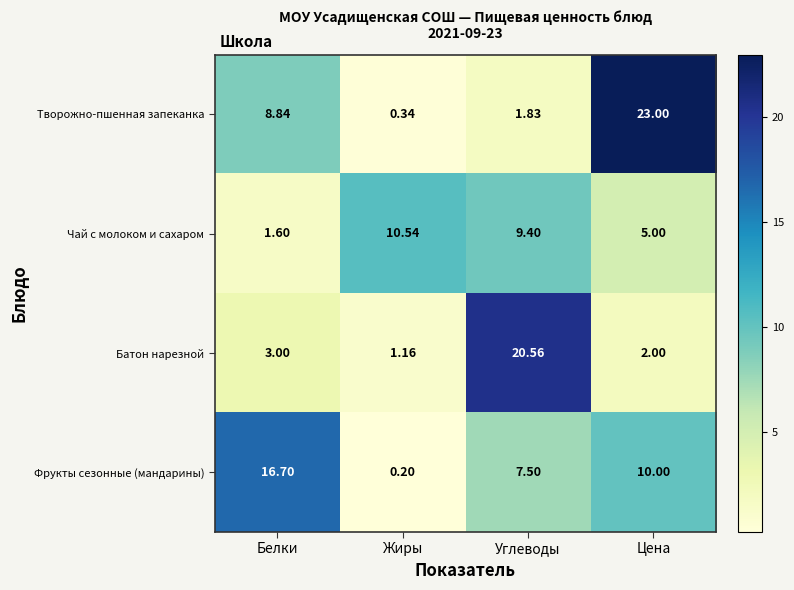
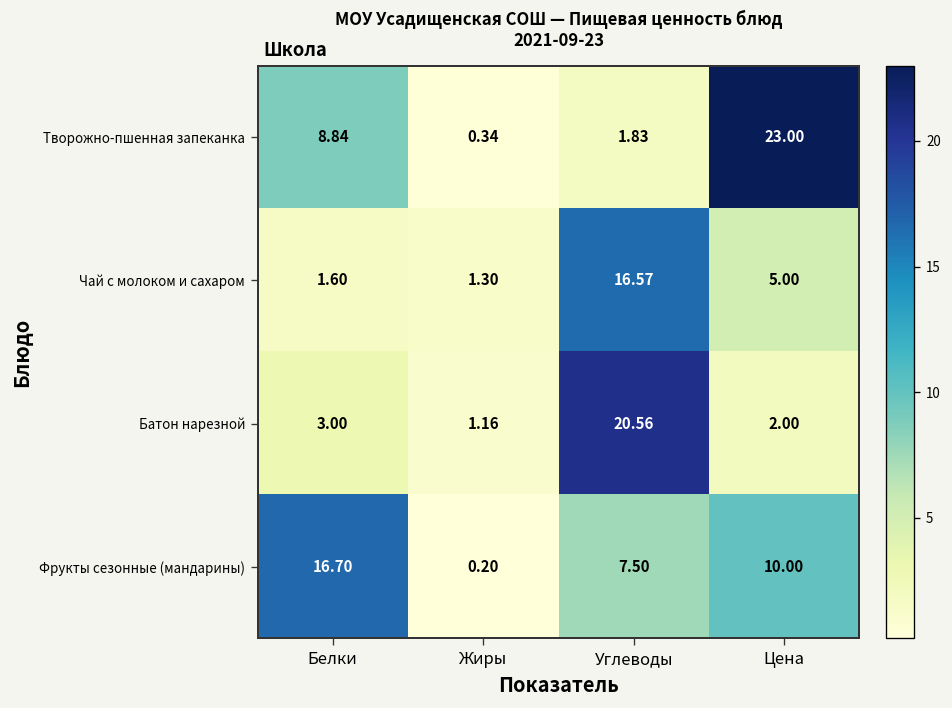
Чай с молоком и сахаром, Жиры: 10.54 -> 1.30
Чай с молоком и сахаром, Углеводы: 9.40 -> 16.57
